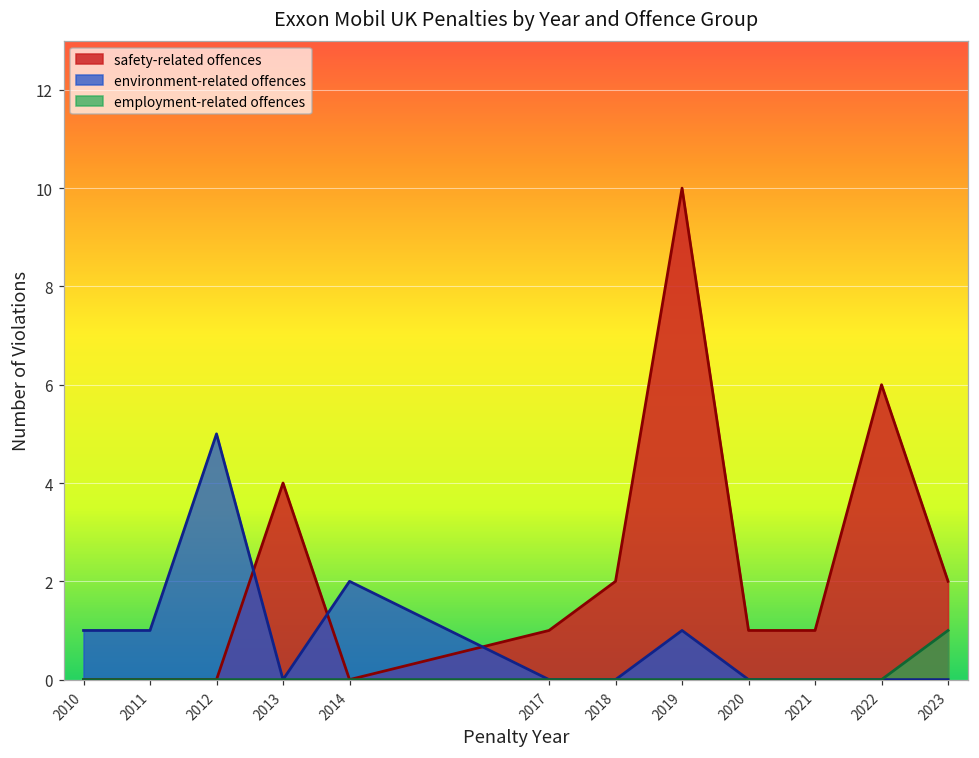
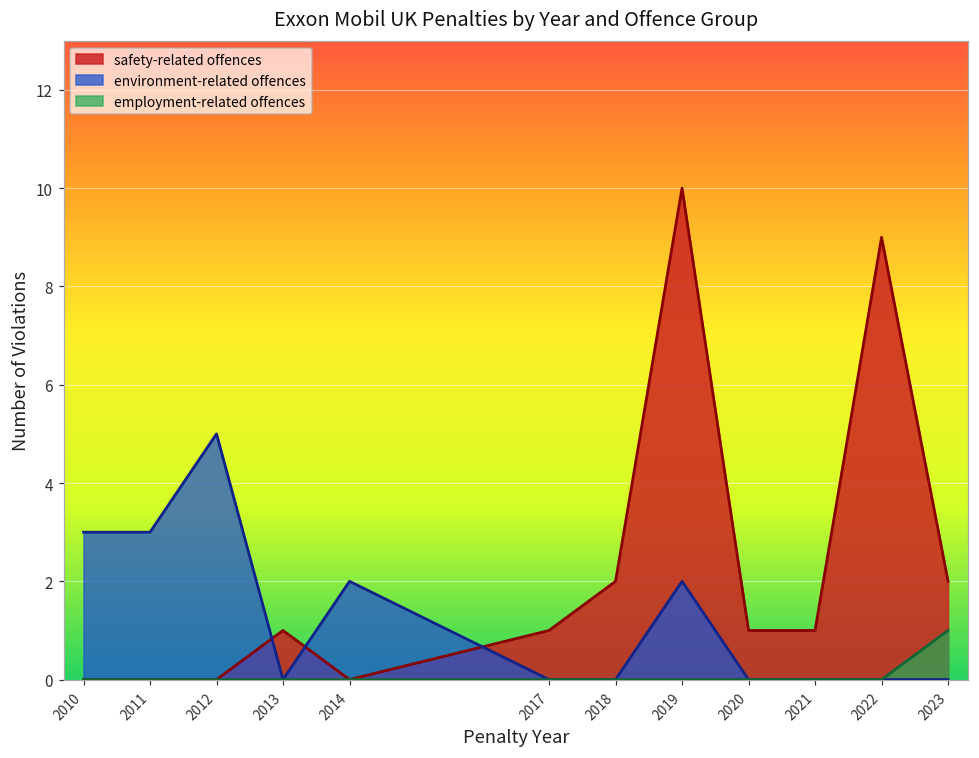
environment-related offences, 2010: 1 -> 3
environment-related offences, 2011: 1 -> 3
safety-related offences, 2013: 4 -> 1
environment-related offences, 2019: 1 -> 2
safety-related offences, 2022: 6 -> 9
